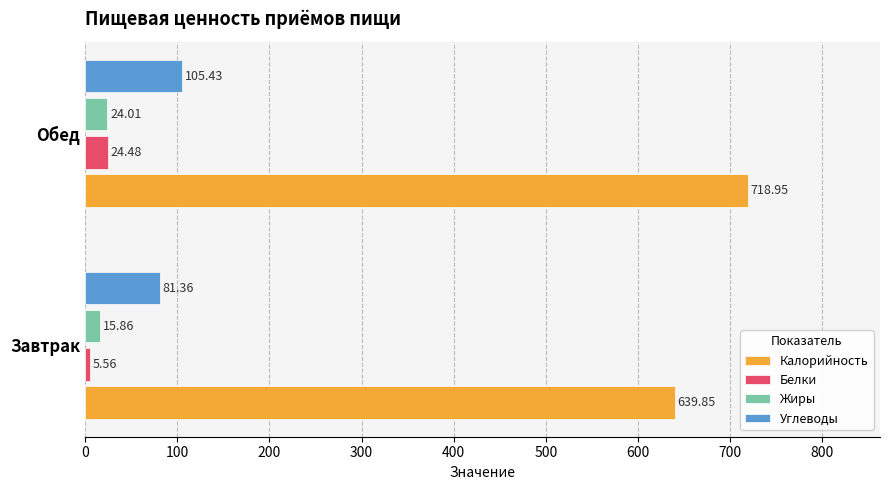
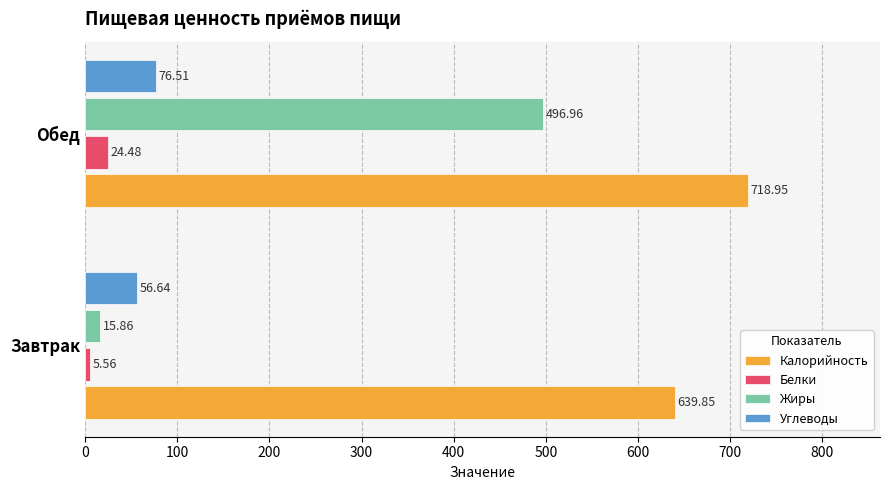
Углеводы, Обед: 105.43 -> 76.51
Жиры, Обед: 24.01 -> 496.96
Углеводы, Завтрак: 81.36 -> 56.64
